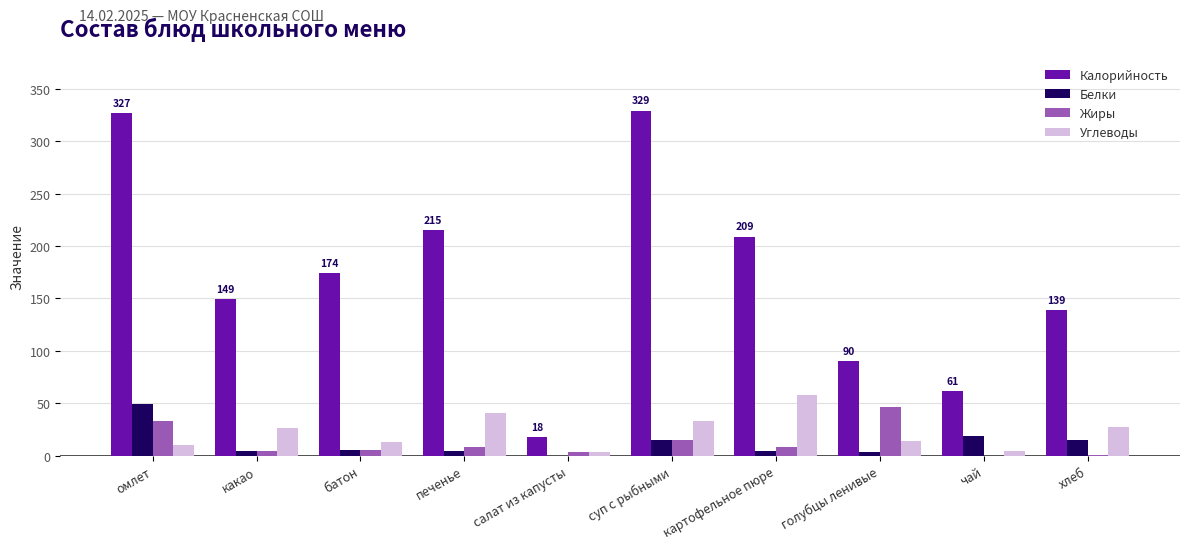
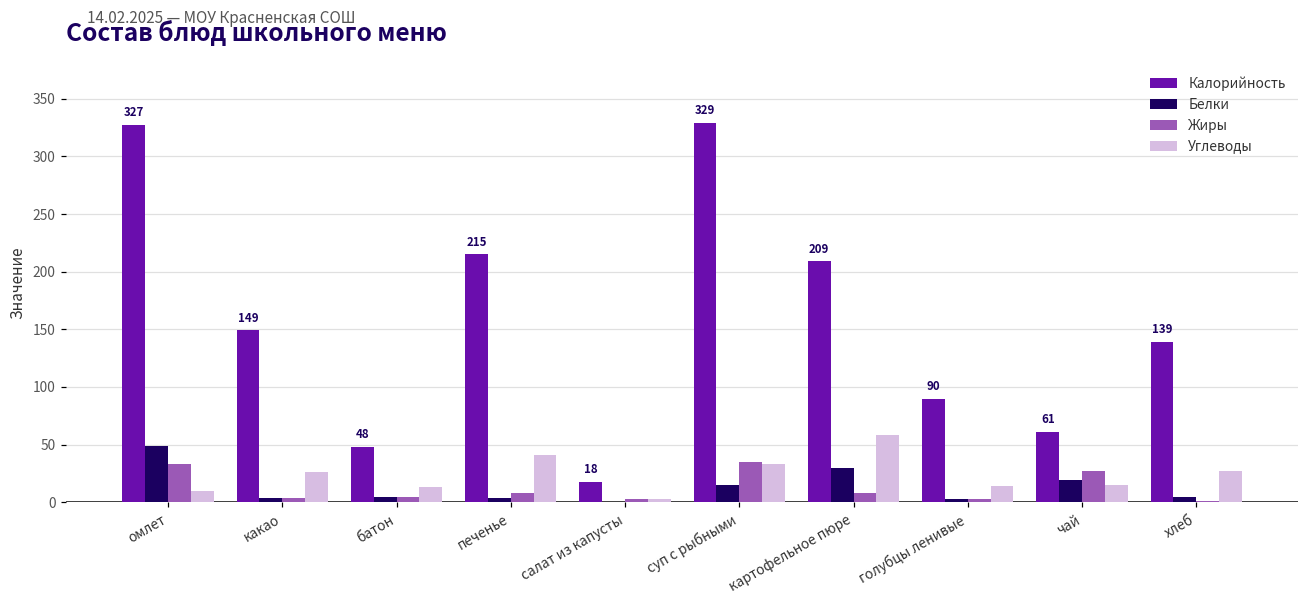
Калорийность, батон: 174 -> 48
Жиры, суп с рыбными: 15 -> 35
Белки, картофельное пюре: 4 -> 30
Жиры, голубцы ленивые: 46 -> 3
Жиры, чай: 0 -> 27
Углеводы, чай: 4 -> 15
Белки, хлеб: 15 -> 5
